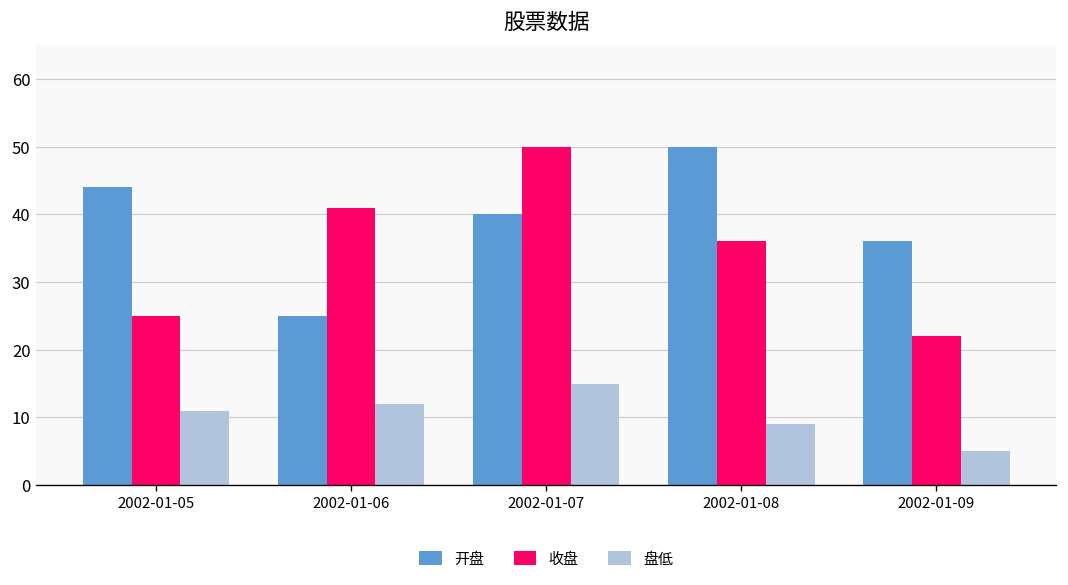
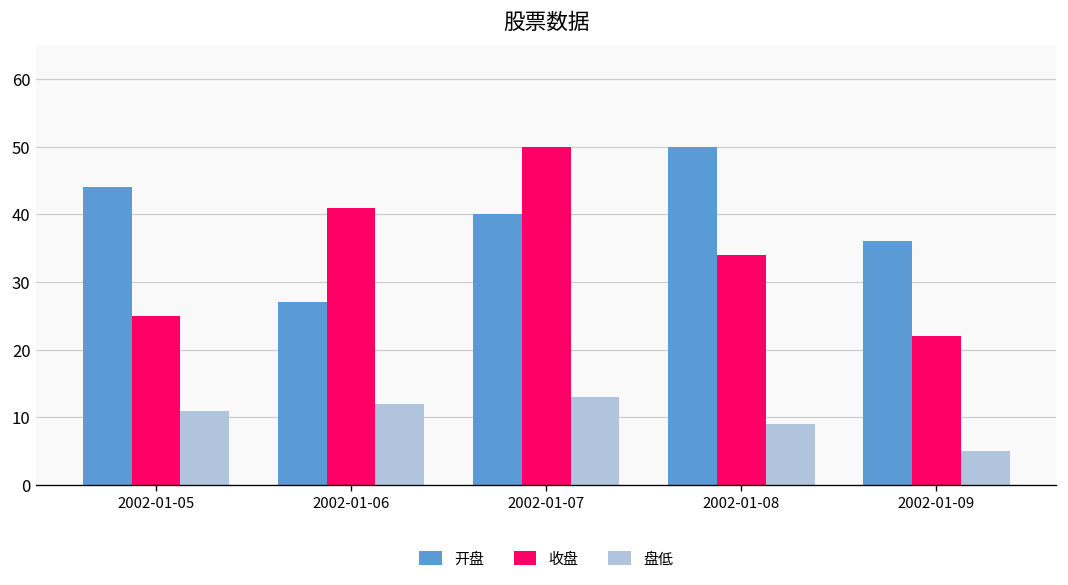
开盘, 2002-01-06: 25 -> 27
盘低, 2002-01-07: 15 -> 13
收盘, 2002-01-08: 36 -> 34
